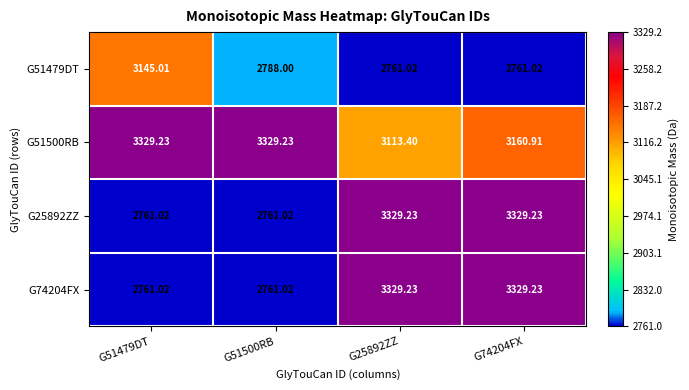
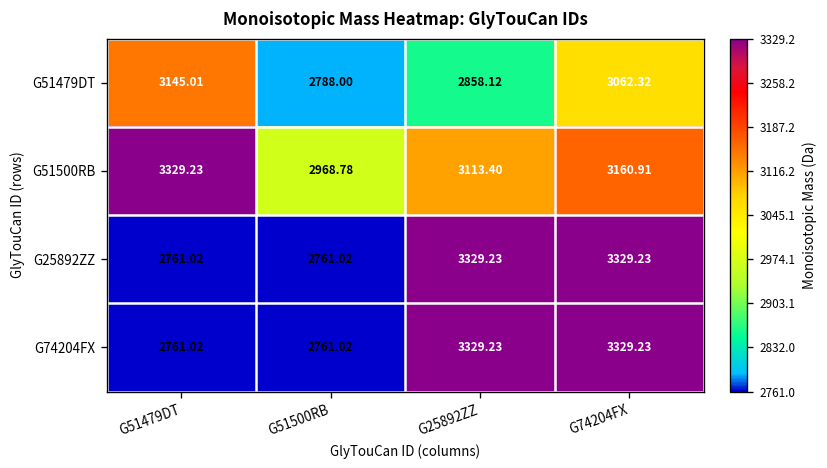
G51479DT, G25892ZZ: 2761.02 -> 2858.12
G51479DT, G74204FX: 2761.02 -> 3062.32
G51500RB, G51500RB: 3329.23 -> 2968.78
